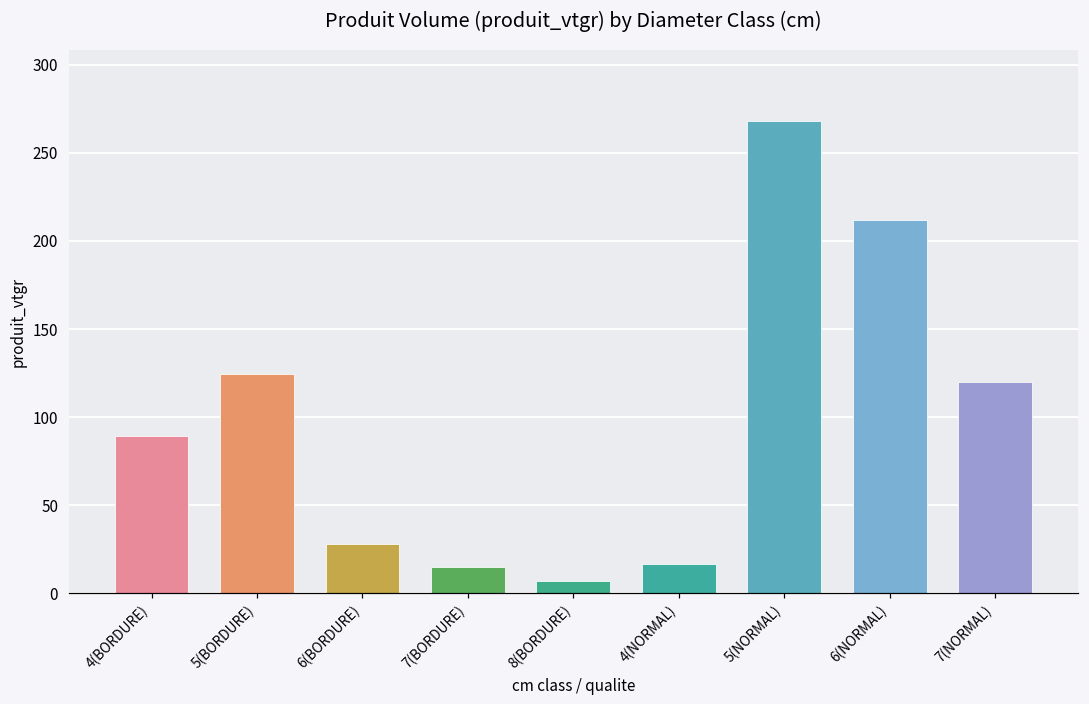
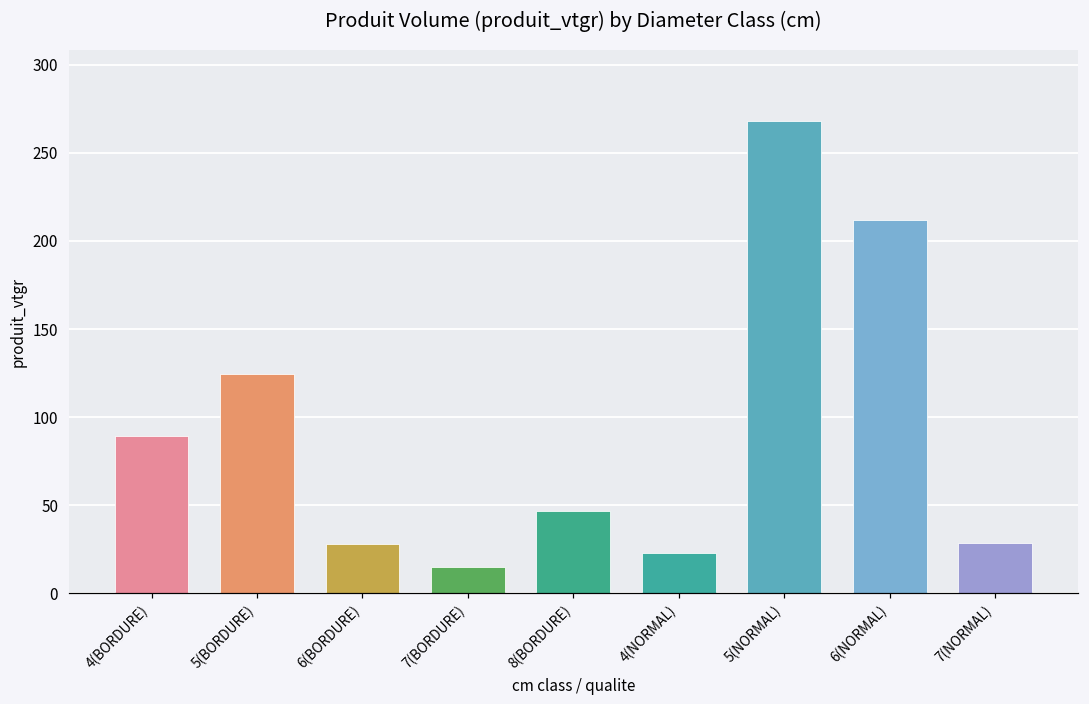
8(BORDURE): 7 -> 47
4(NORMAL): 17 -> 23
7(NORMAL): 120 -> 29
